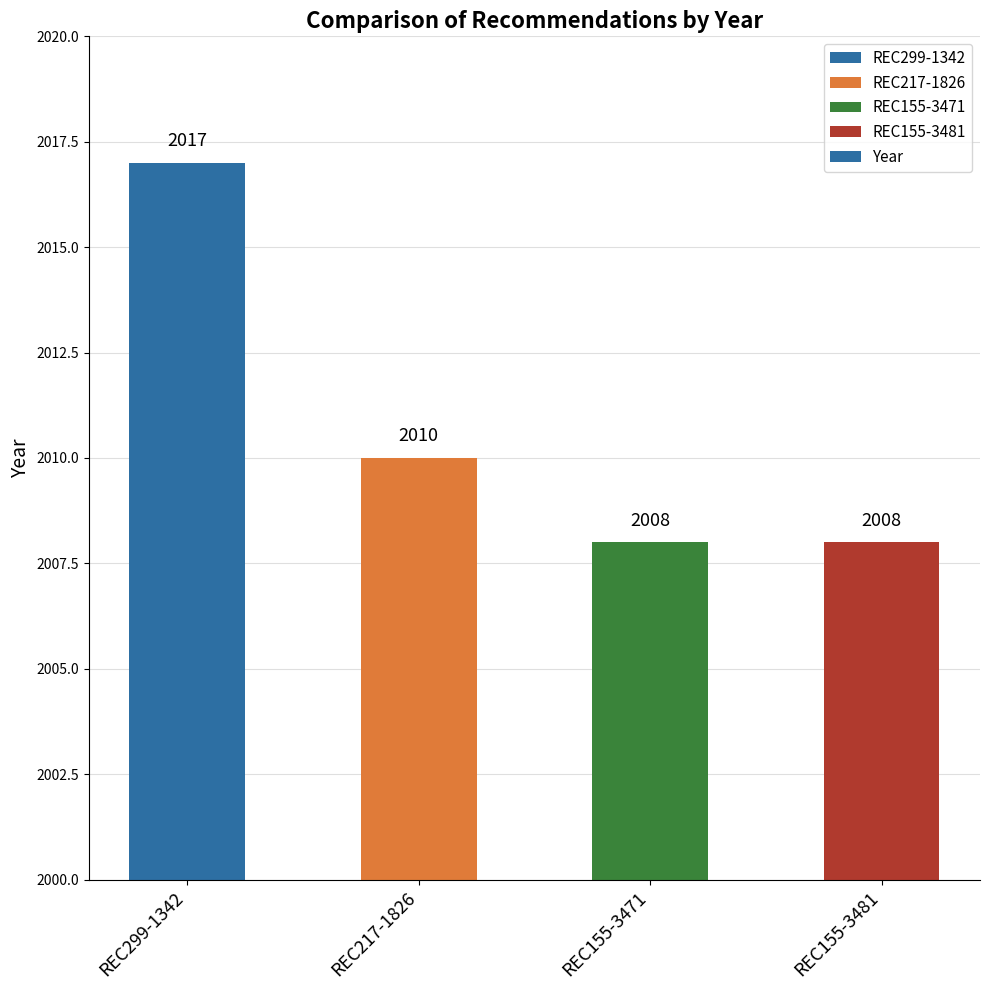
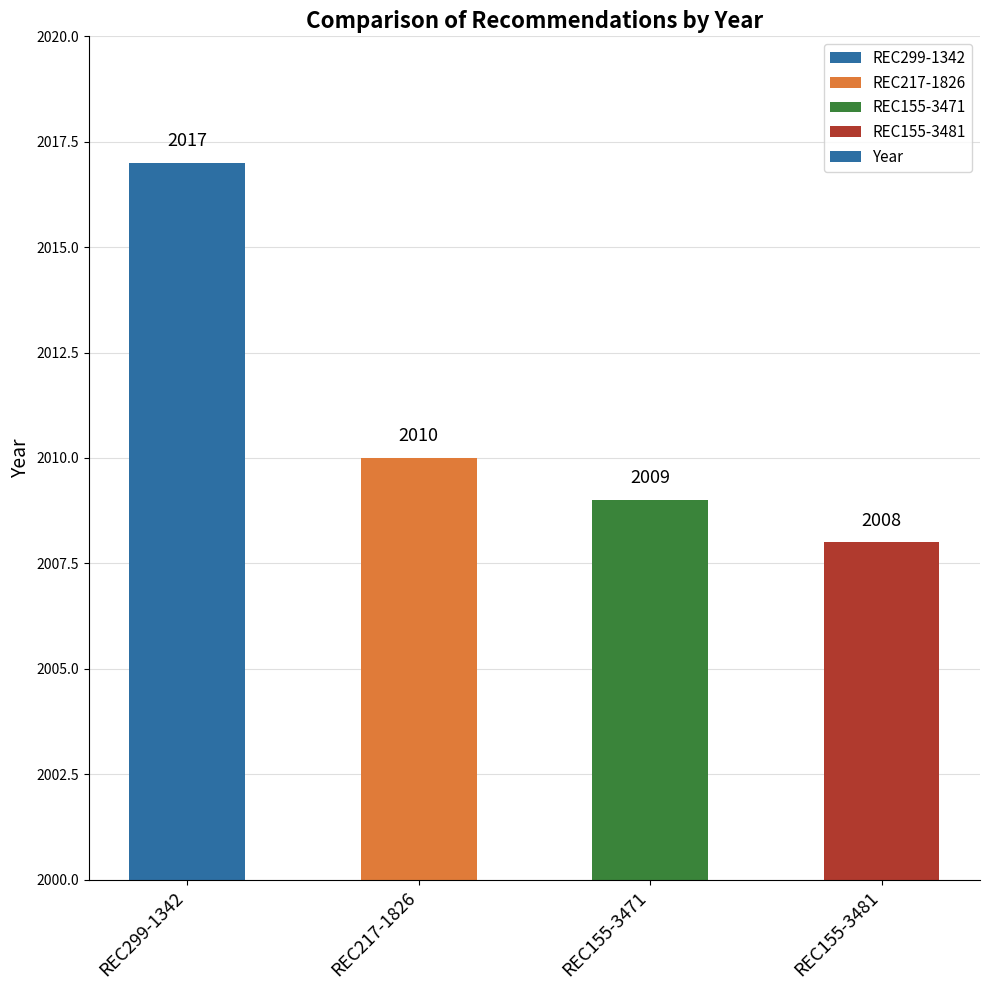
REC155-3471: 2008 -> 2009
